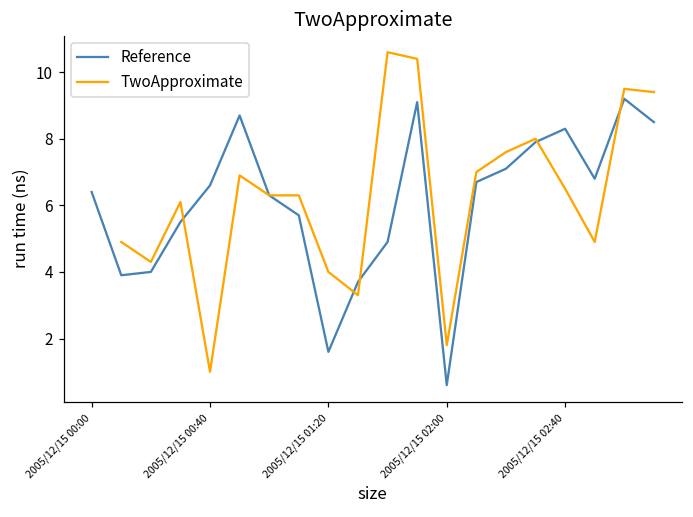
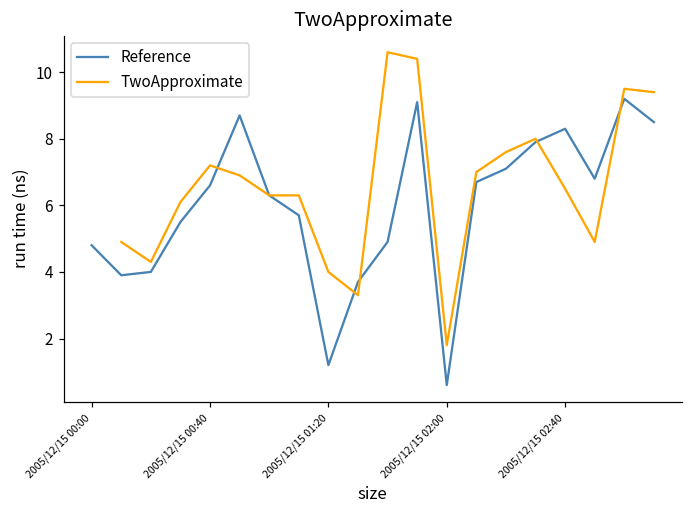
Reference, 2005/12/15 00:00: 6.4 -> 4.8
TwoApproximate, 2005/12/15 00:40: 1.0 -> 7.2
Reference, 2005/12/15 01:20: 1.6 -> 1.2
